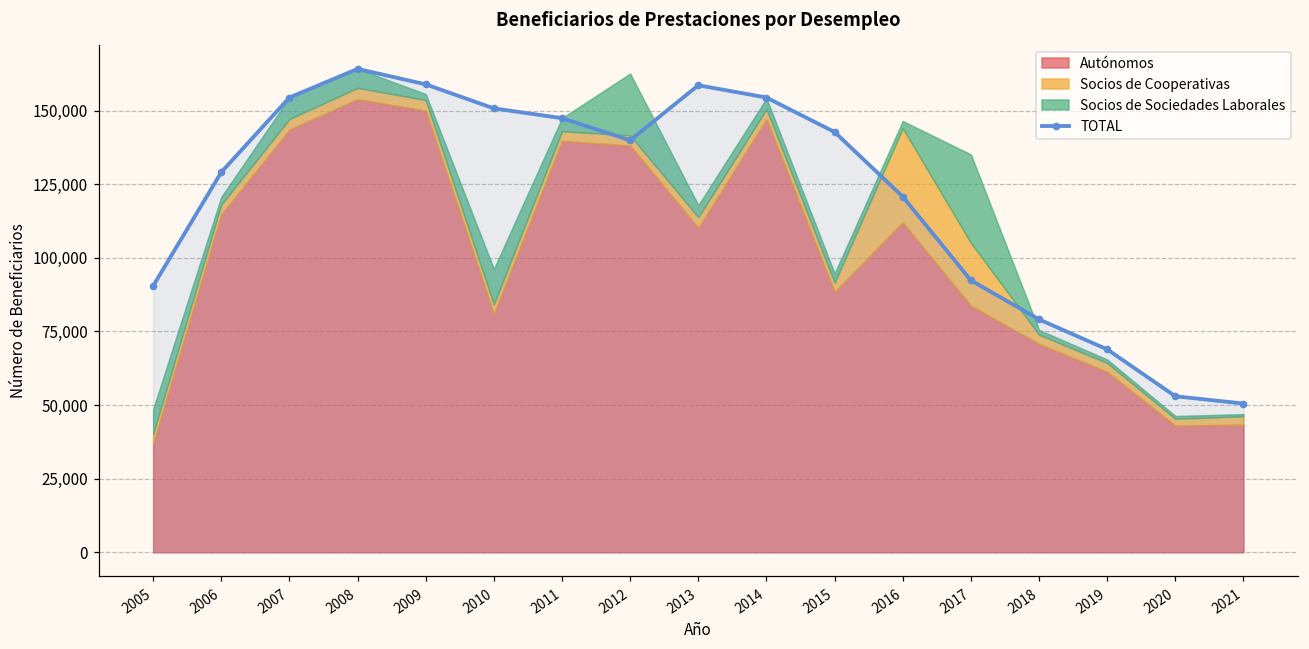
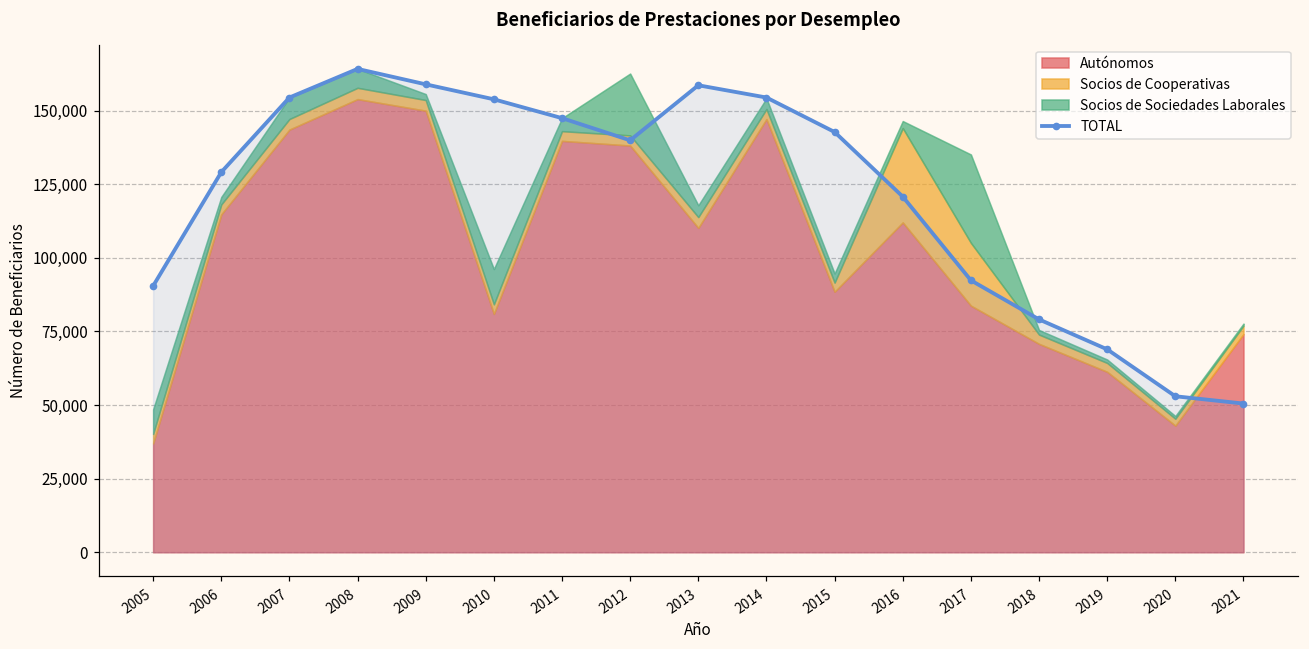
TOTAL, 2010: 151,000 -> 154,000
Autónomos, 2021: 43,000 -> 74,000
